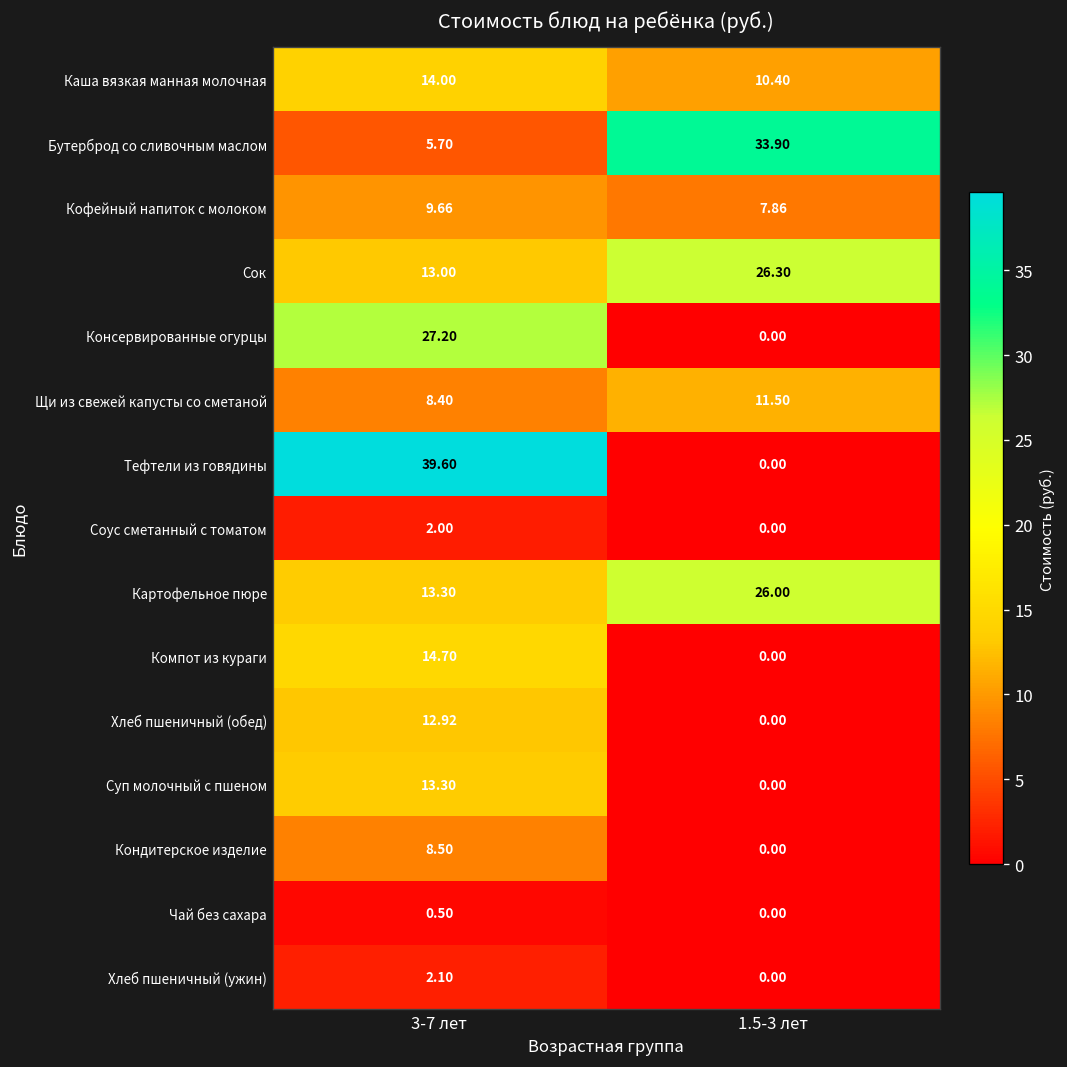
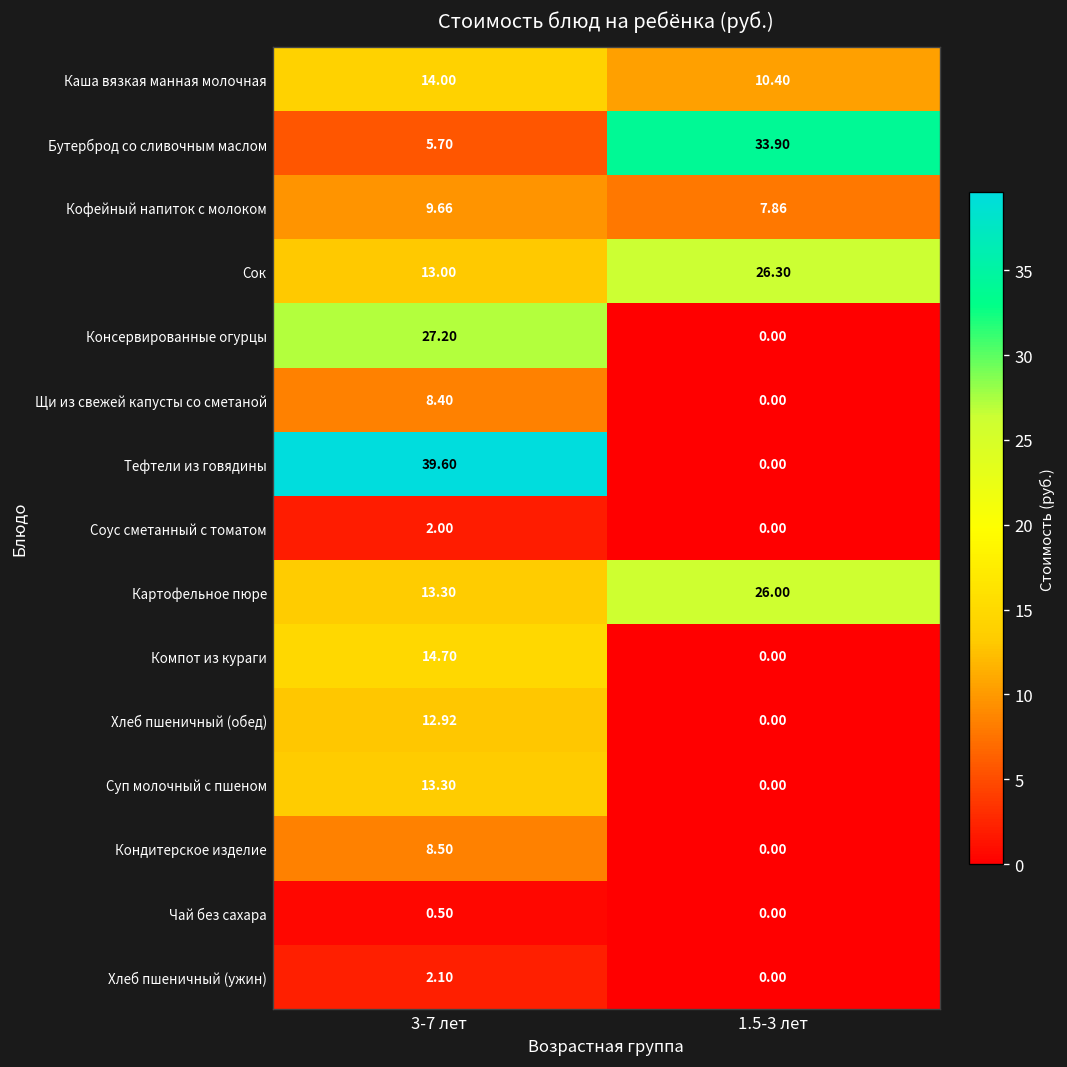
Щи из свежей капусты со сметаной, 1.5-3 лет: 11.50 -> 0.00
